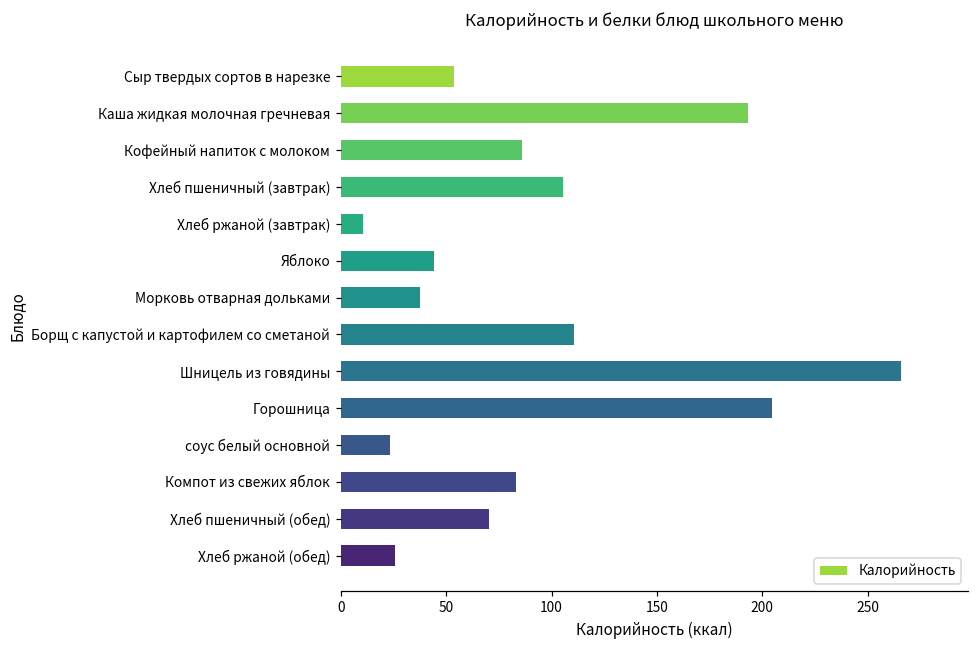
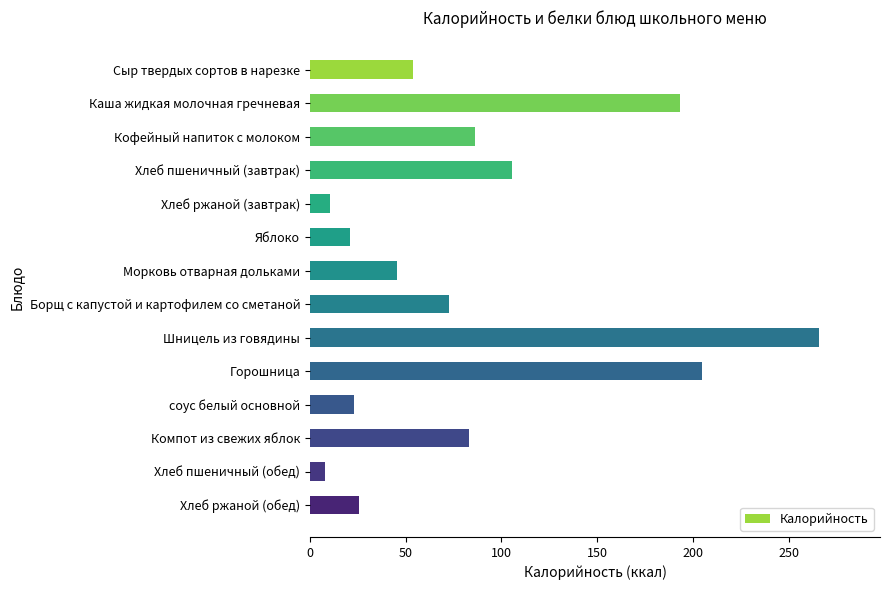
Яблоко: 44 -> 21
Морковь отварная дольками: 38 -> 45
Борщ с капустой и картофилем со сметаной: 110 -> 73
Хлеб пшеничный (обед): 70 -> 8
